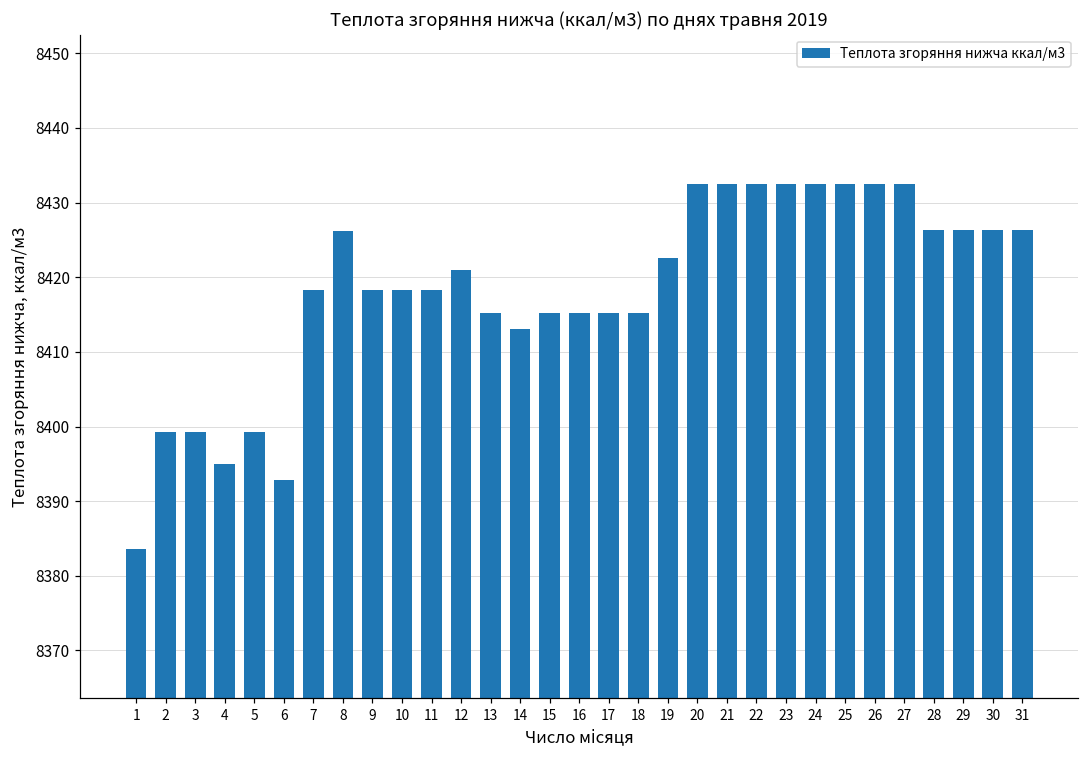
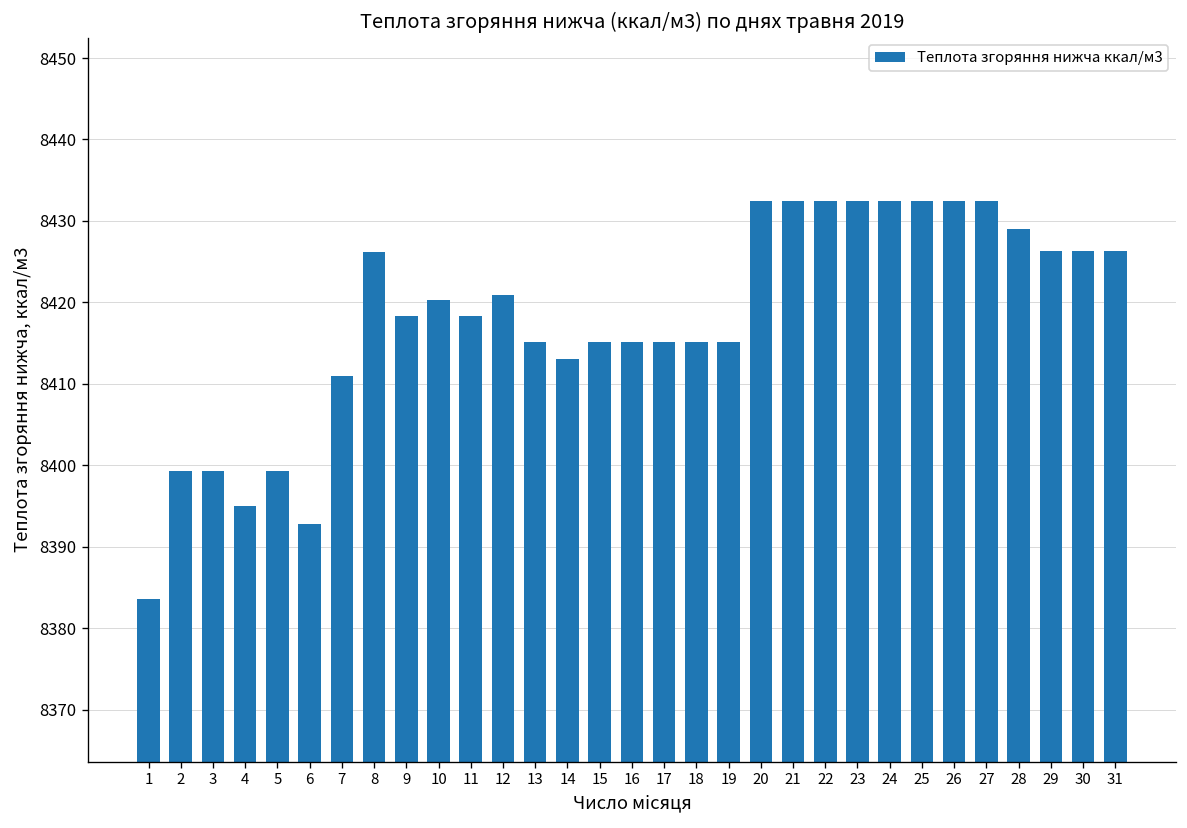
7: 8418 -> 8411
10: 8418 -> 8420
19: 8423 -> 8415
28: 8426 -> 8429
